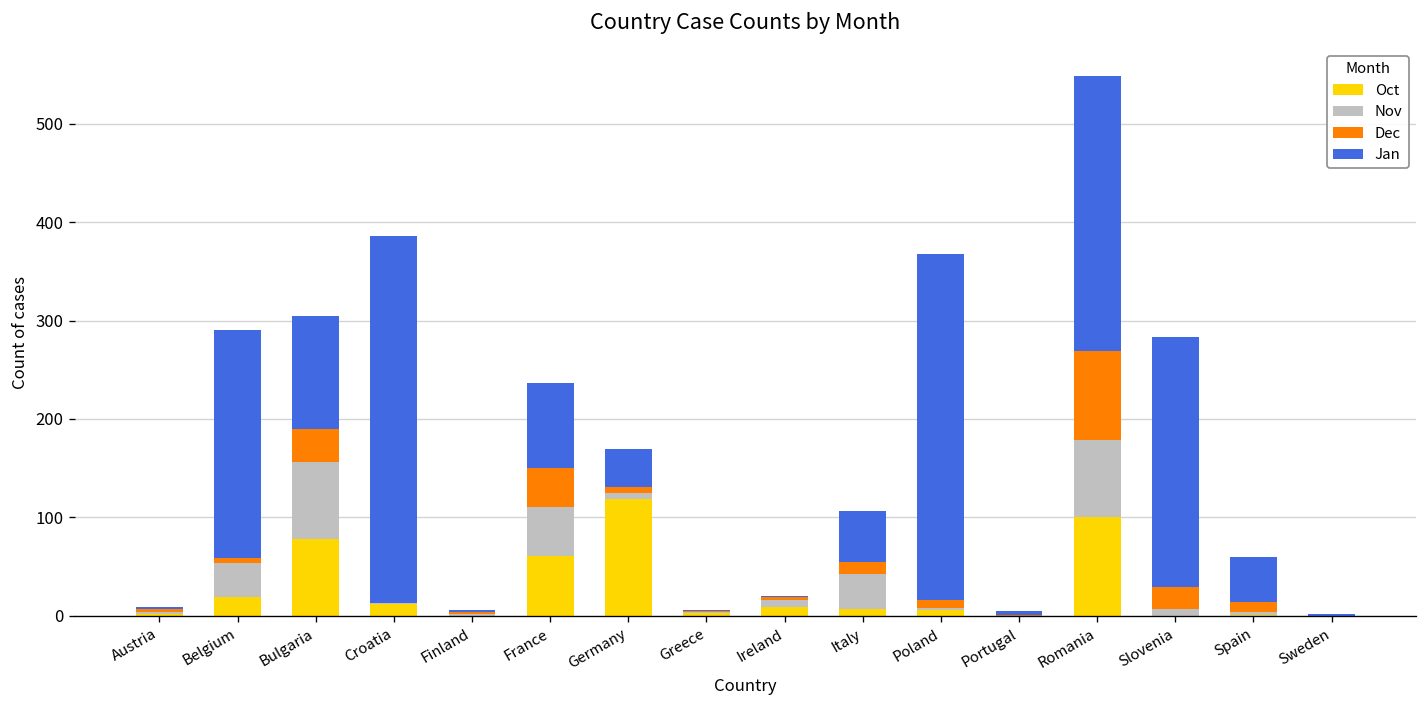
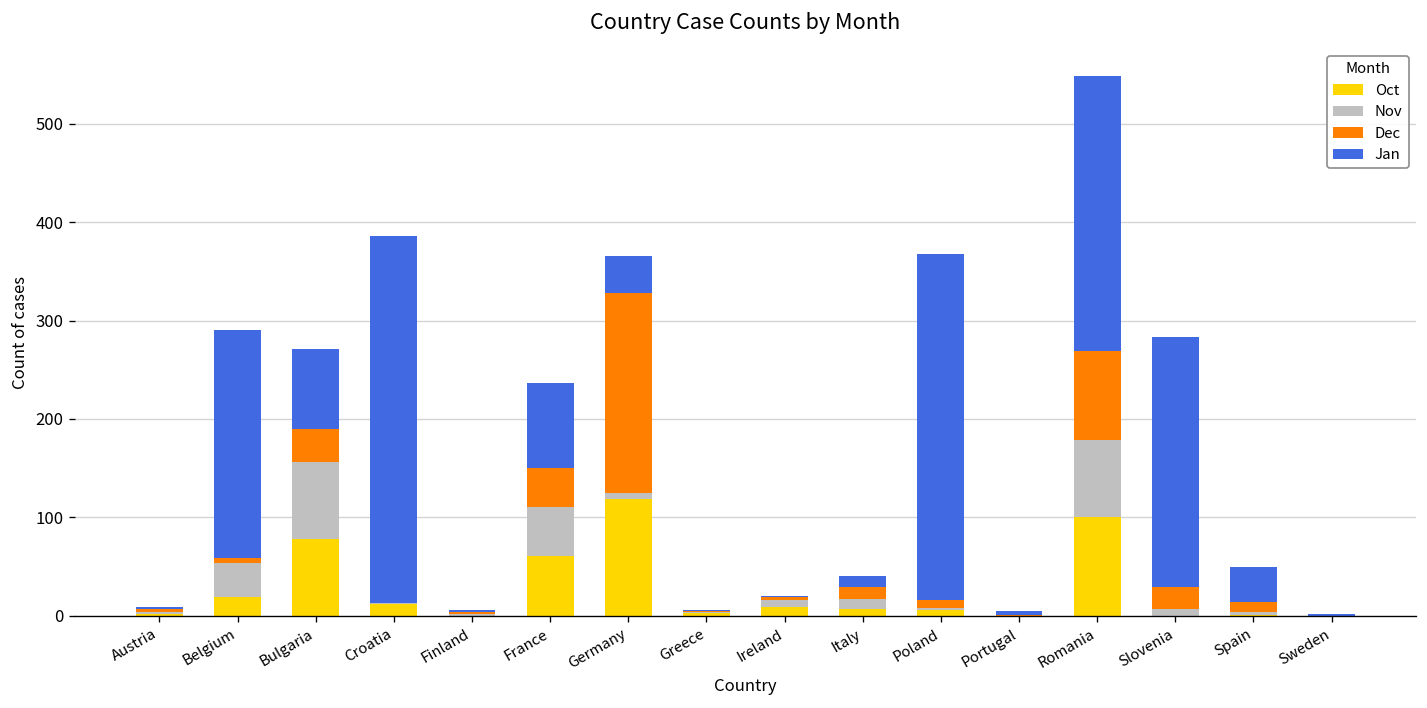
Jan, Bulgaria: 120 -> 80
Dec, Germany: 10 -> 200
Nov, Italy: 40 -> 10
Jan, Italy: 50 -> 10
Jan, Spain: 50 -> 40
